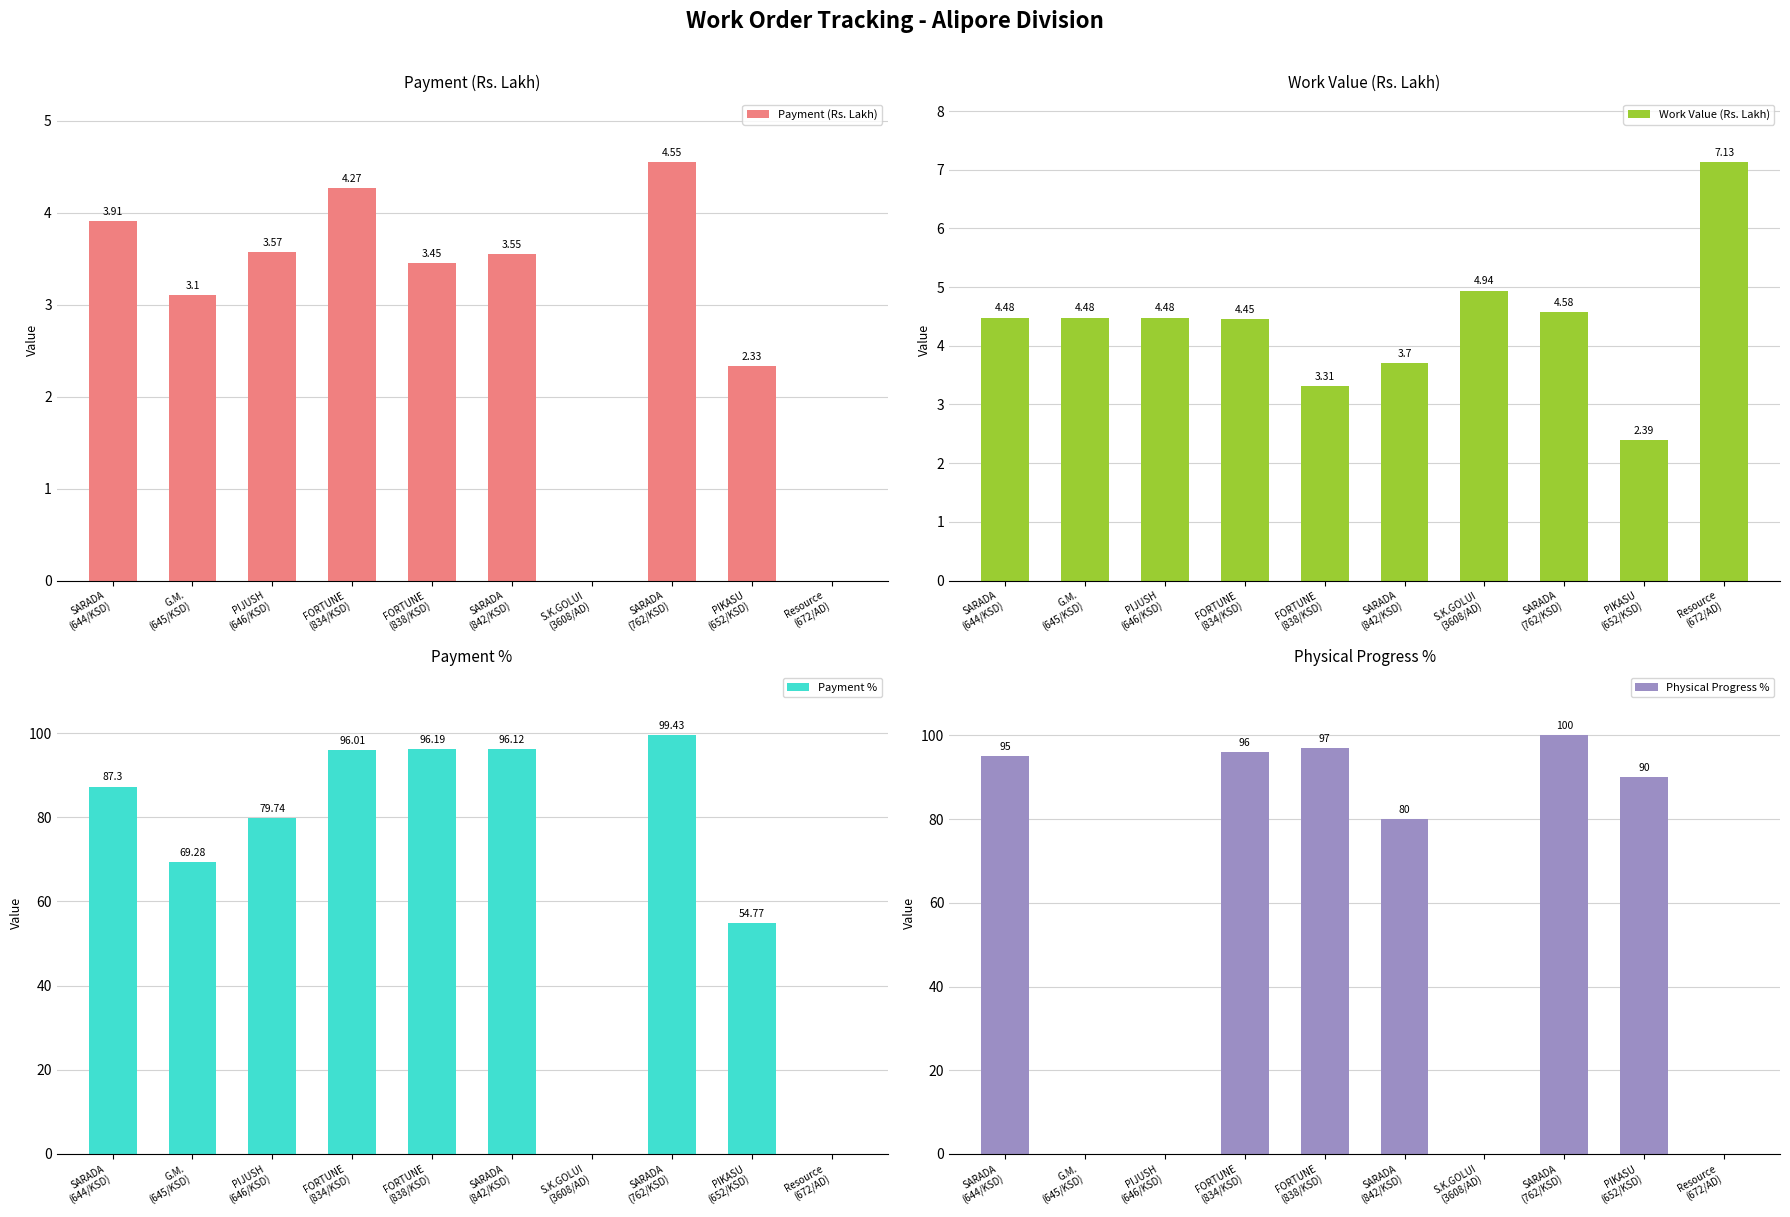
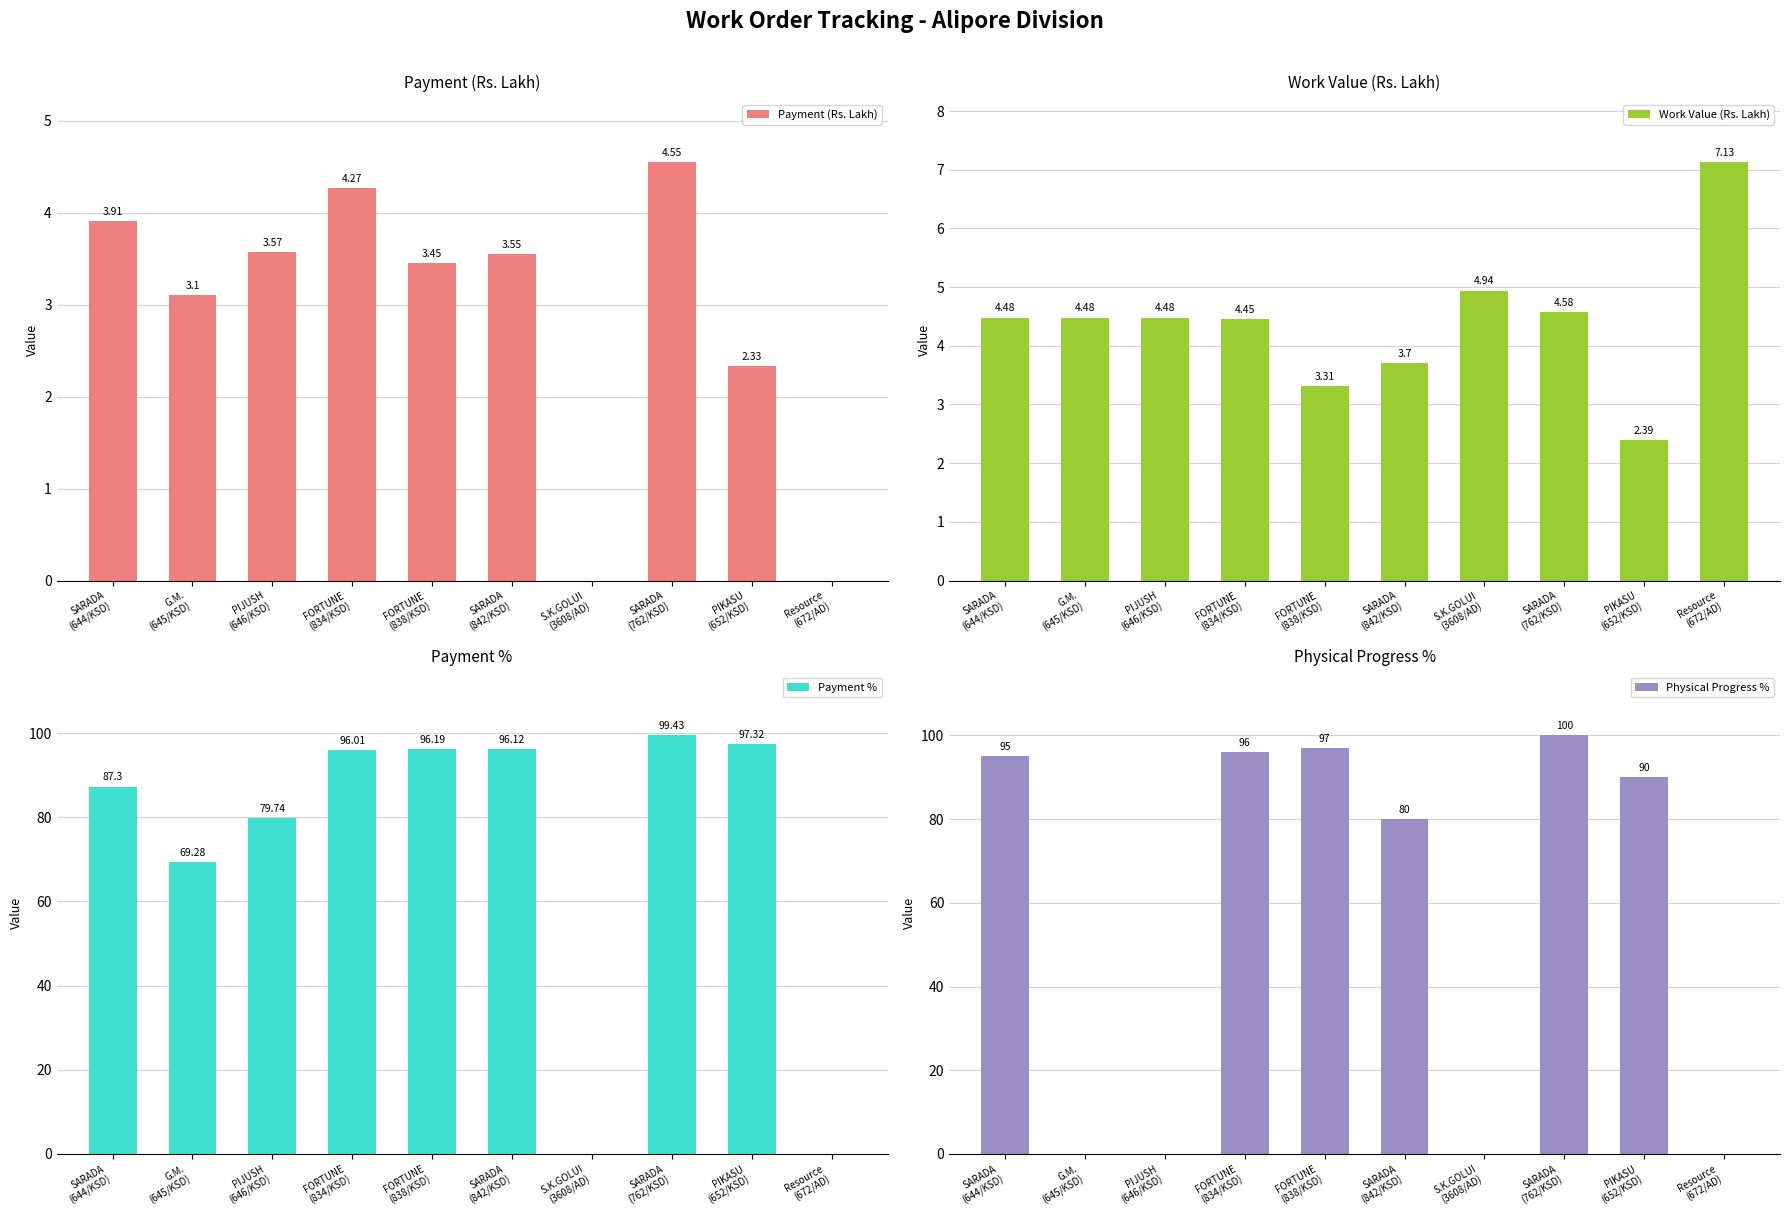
Payment %, PIKASU (652/KSD): 54.77 -> 97.32
